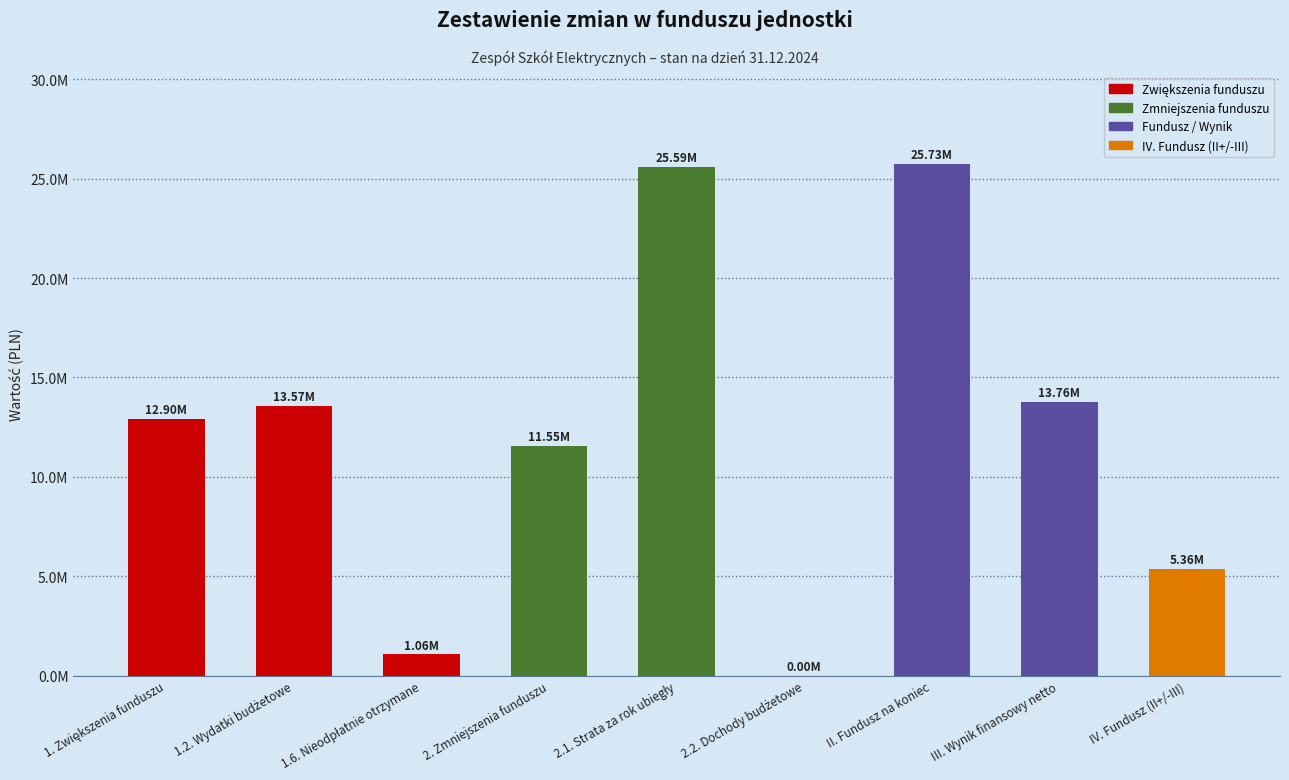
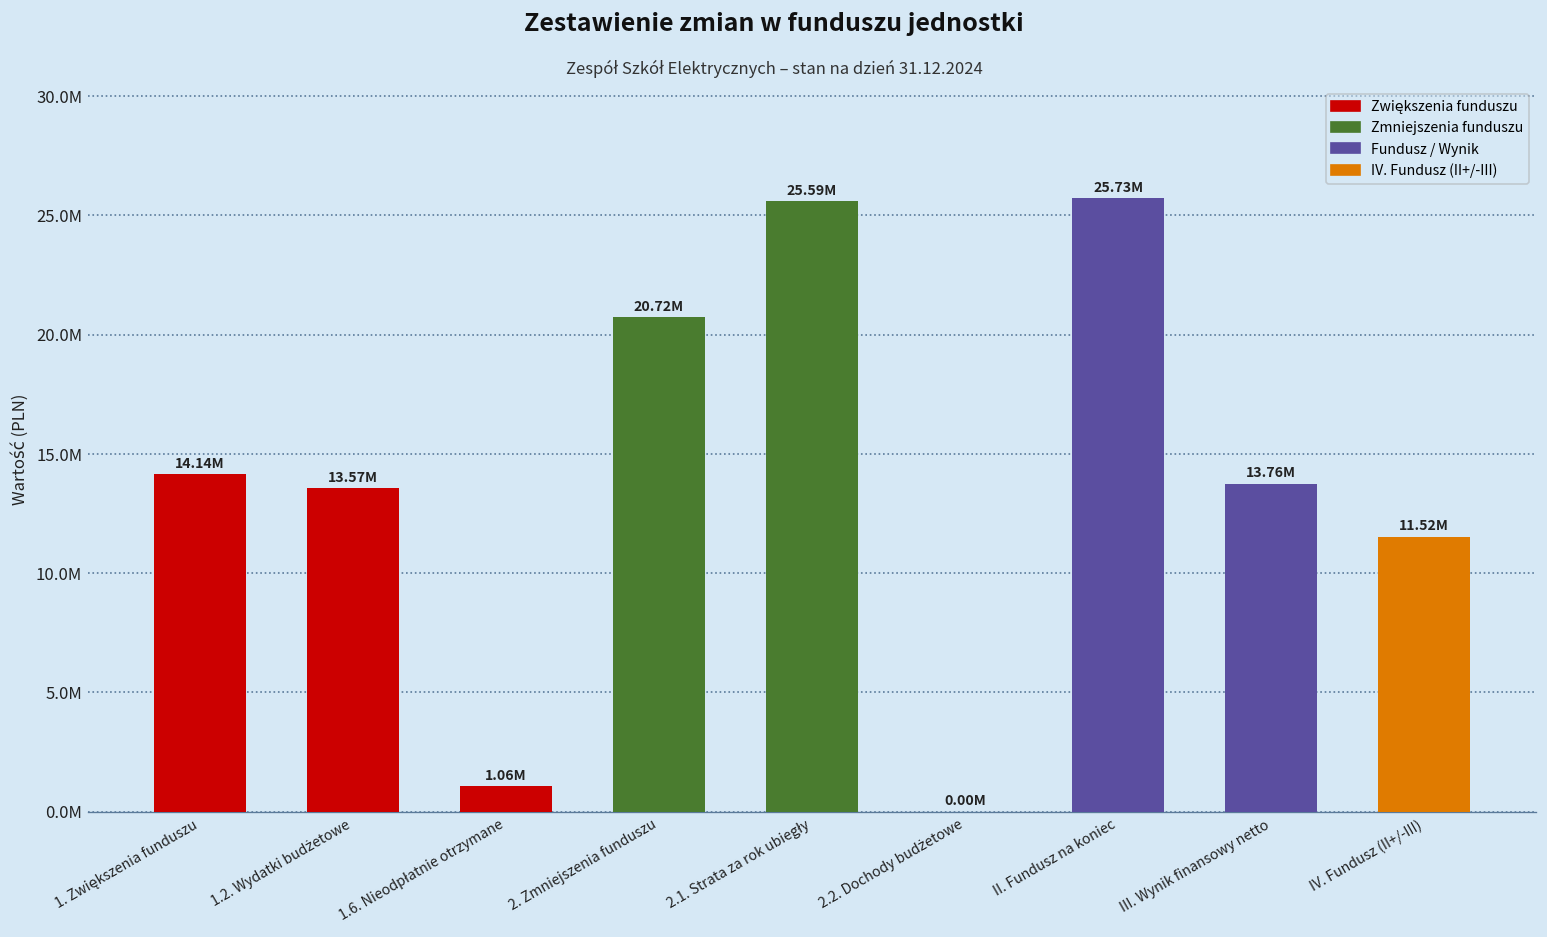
1. Zwiększenia funduszu: 12.90M -> 14.14M
2. Zmniejszenia funduszu: 11.55M -> 20.72M
IV. Fundusz (II+/-III): 5.36M -> 11.52M
